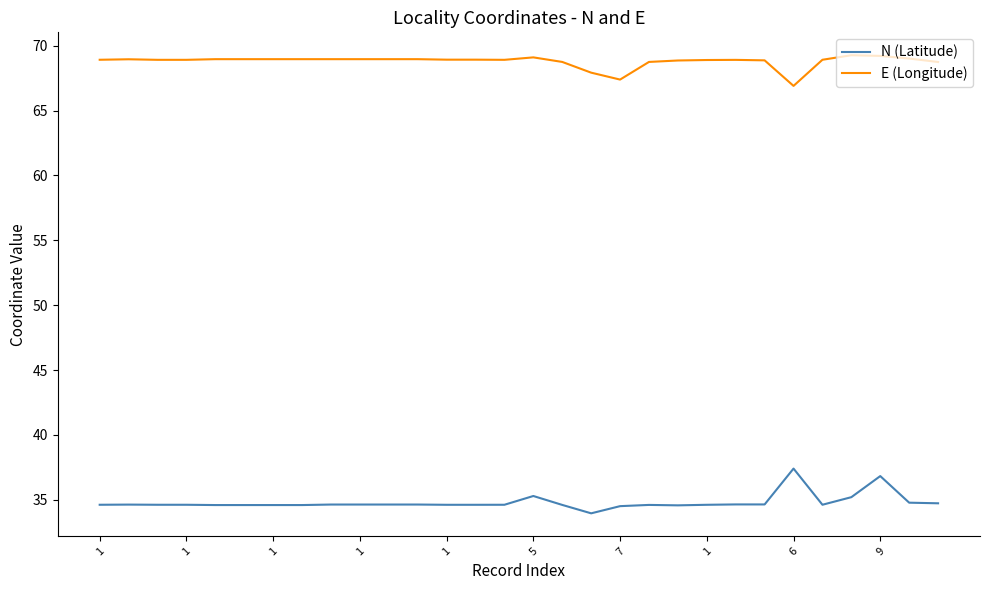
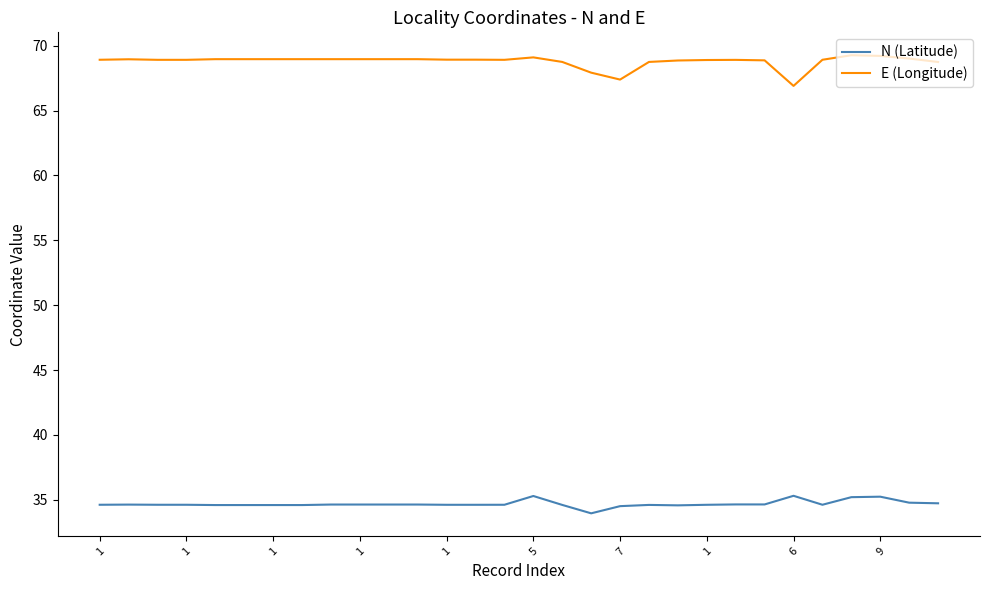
N (Latitude), 6: 37.4 -> 35.3
N (Latitude), 9: 36.8 -> 35.2
